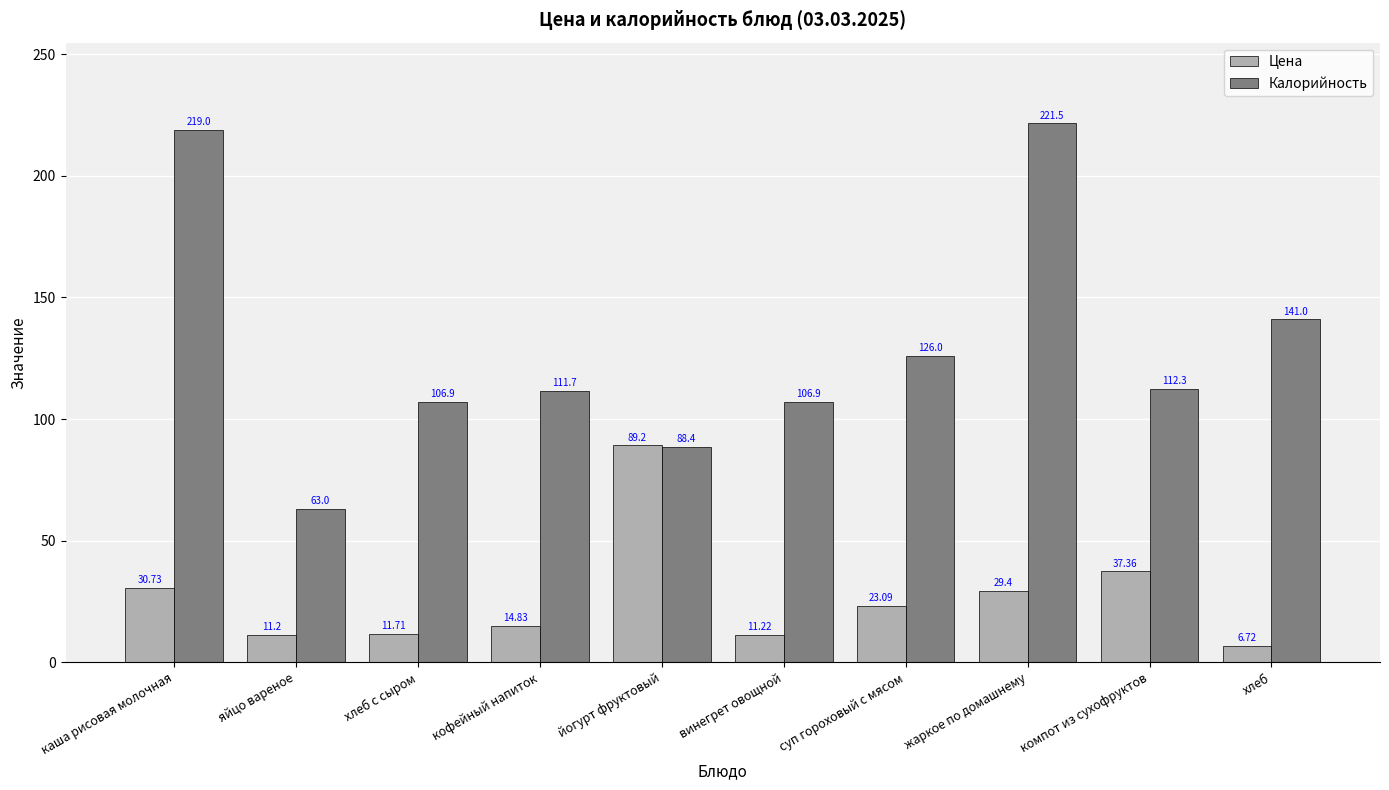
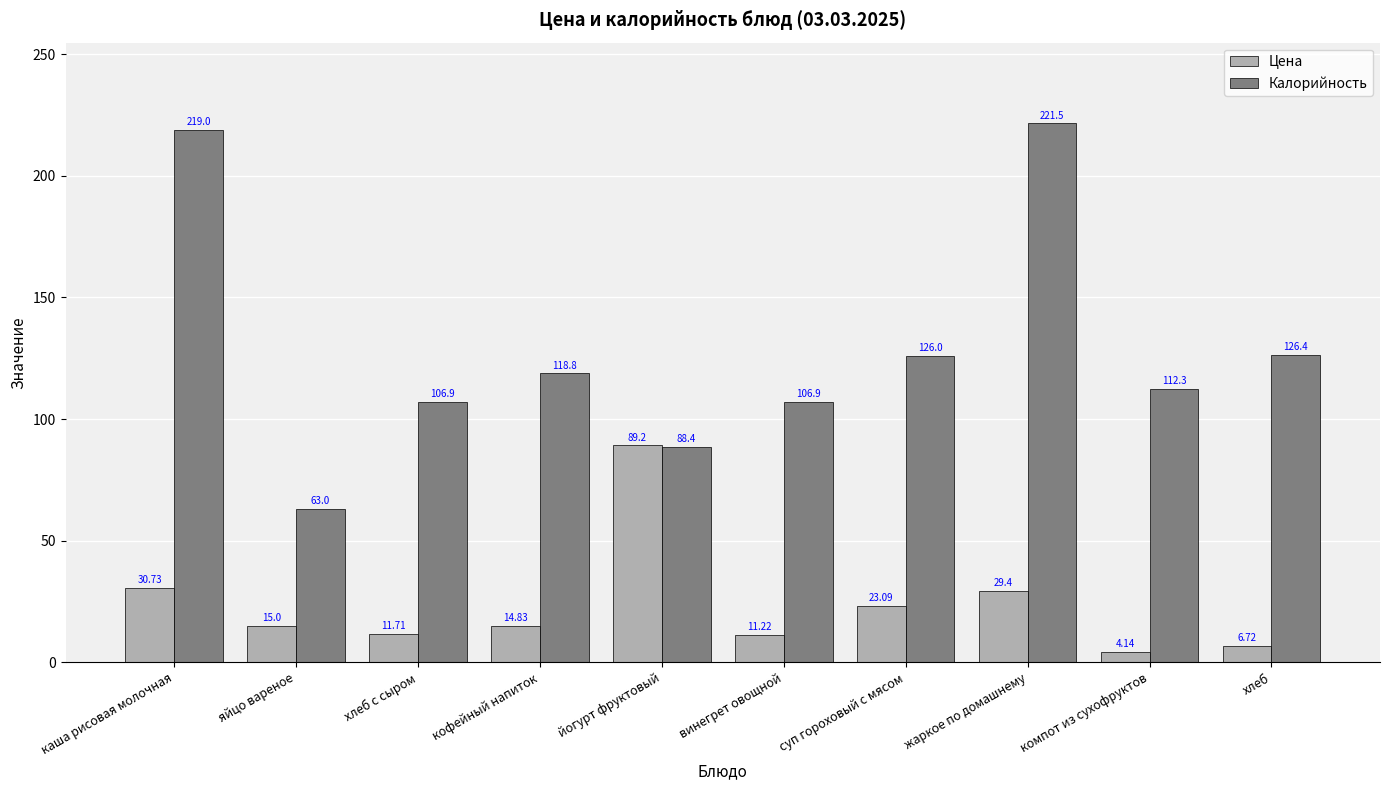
Цена, яйцо вареное: 11.2 -> 15.0
Калорийность, кофейный напиток: 111.7 -> 118.8
Цена, компот из сухофруктов: 37.36 -> 4.14
Калорийность, хлеб: 141.0 -> 126.4
